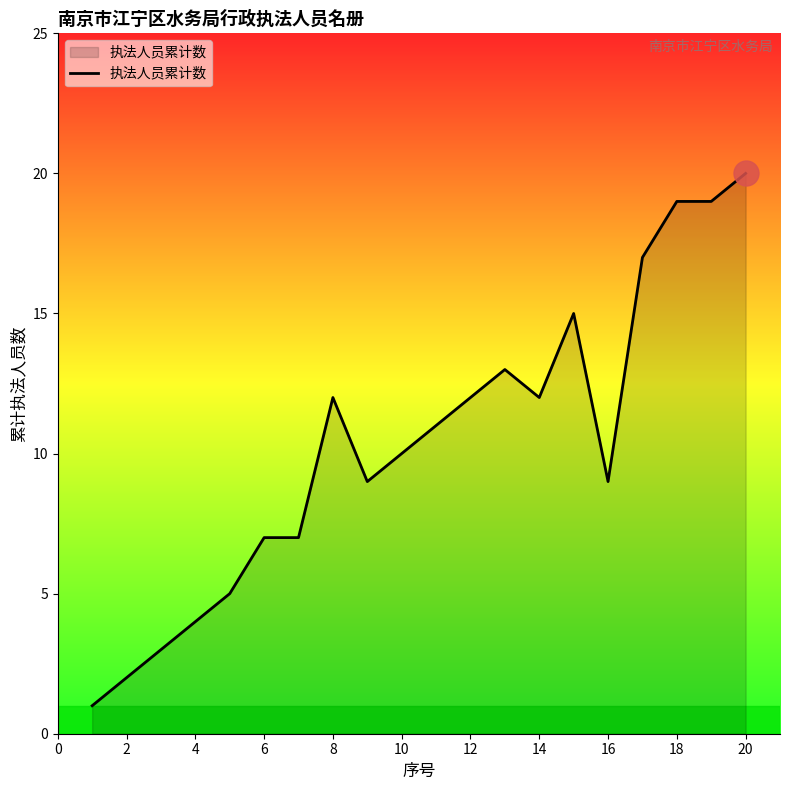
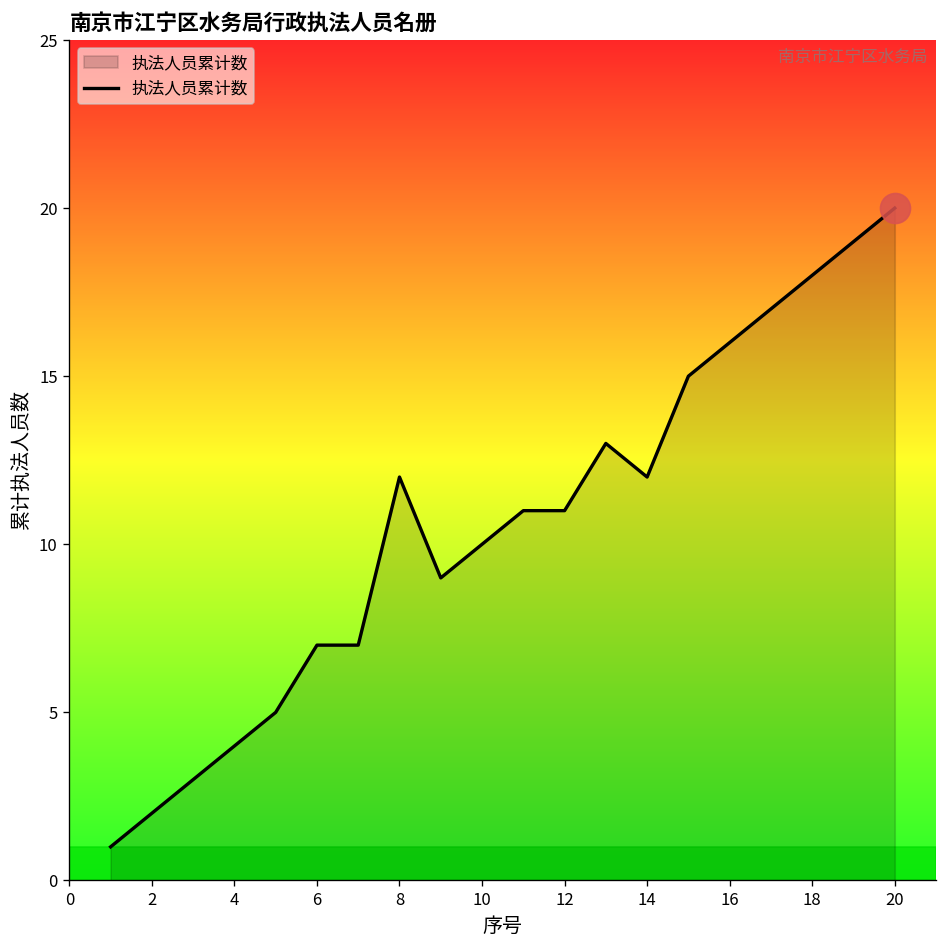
执法人员累计数, 12: 12 -> 11
执法人员累计数, 16: 9 -> 16
执法人员累计数, 18: 19 -> 18
